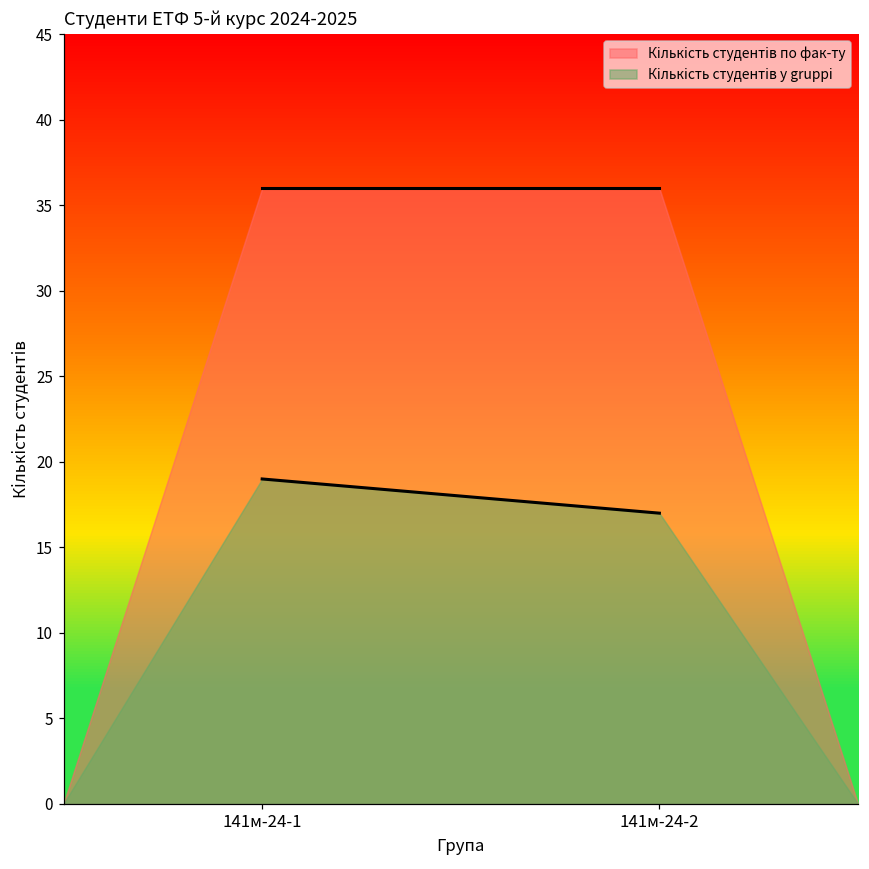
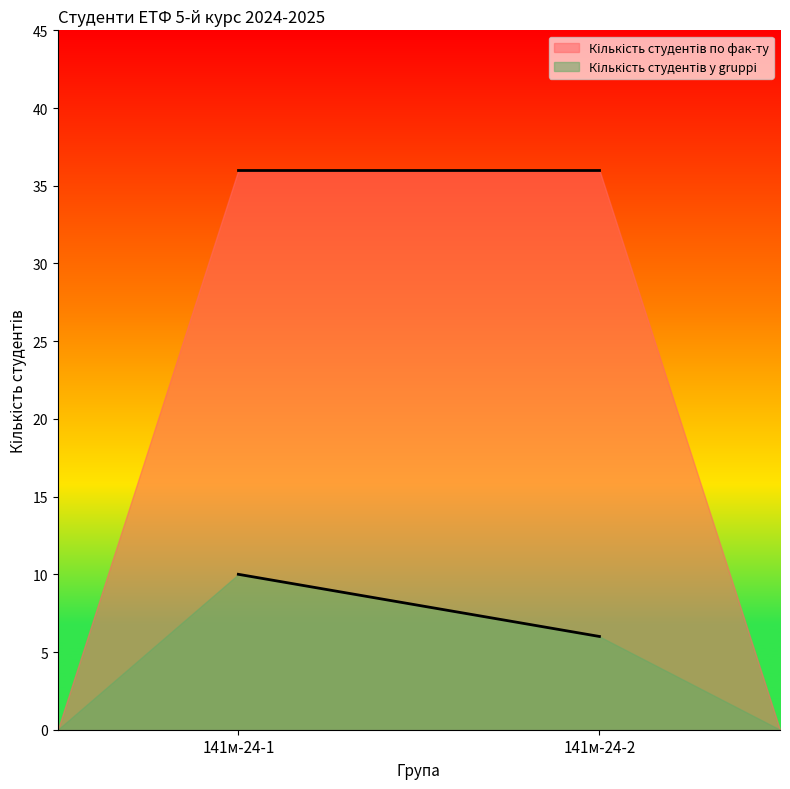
Кількість студентів у gruppі, 141м-24-1: 19 -> 10
Кількість студентів у gruppі, 141м-24-2: 17 -> 6
